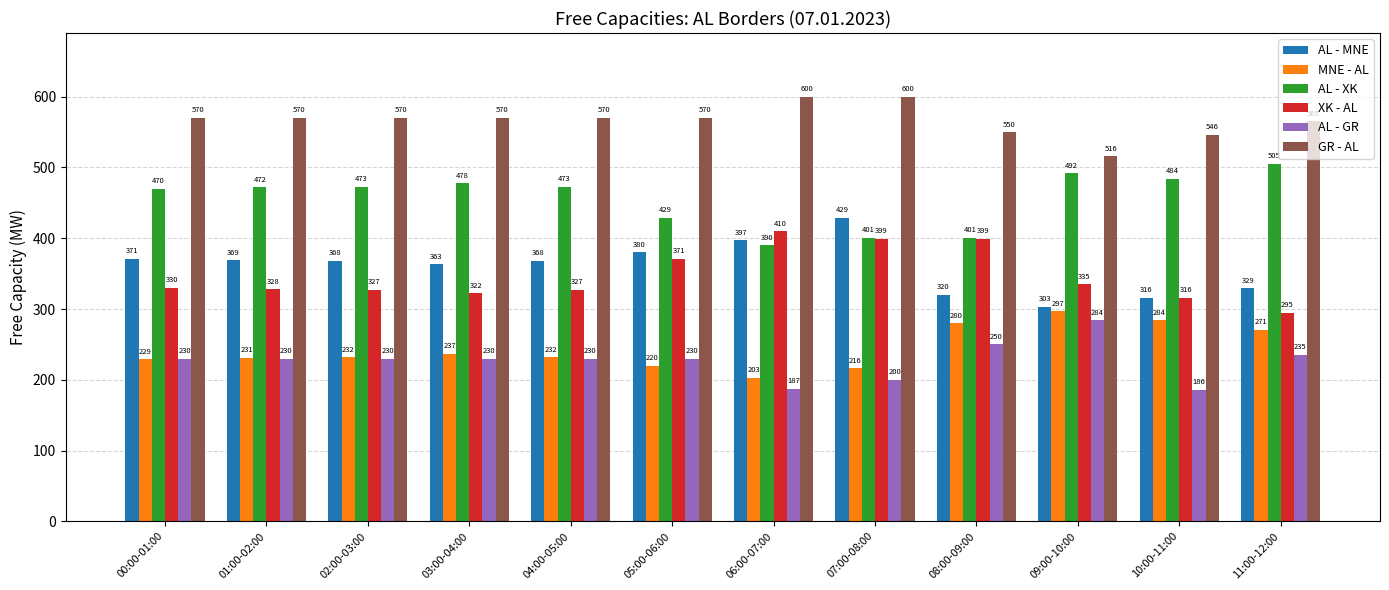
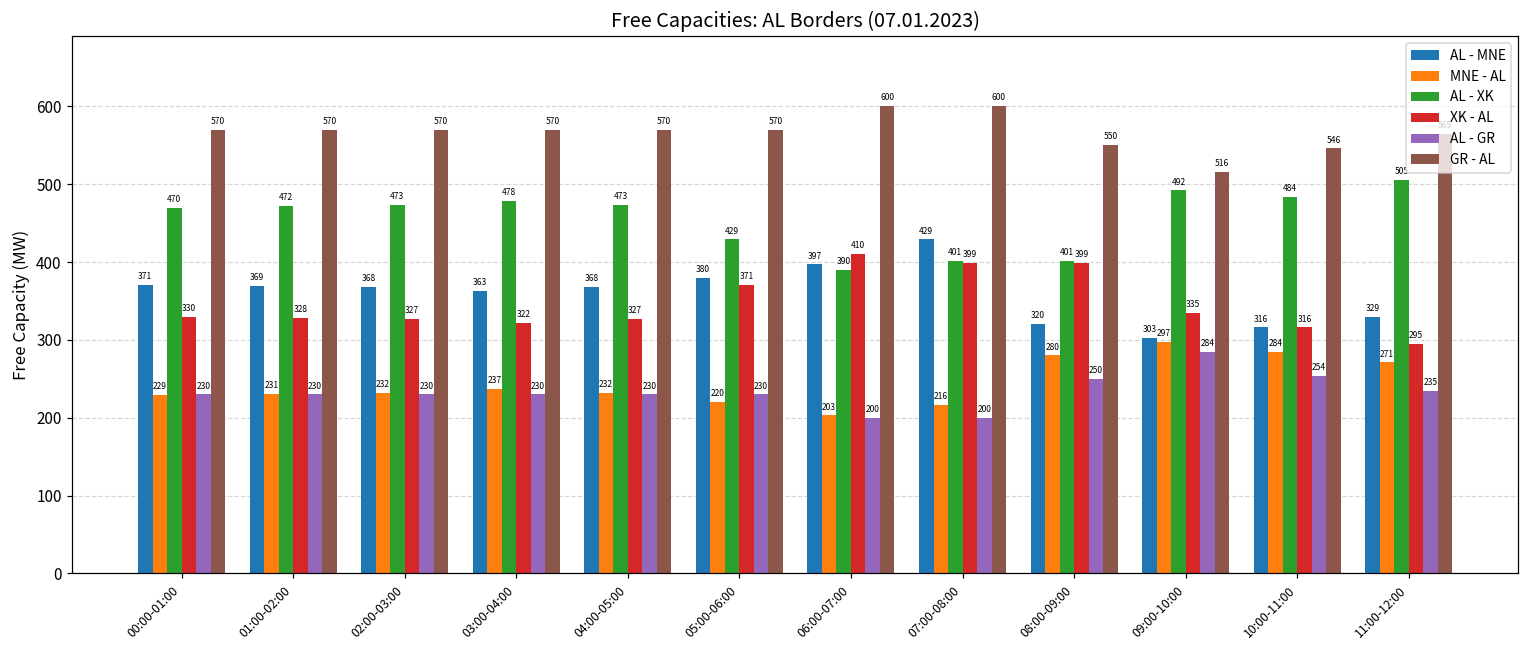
AL - GR, 06:00-07:00: 187 -> 200
AL - GR, 10:00-11:00: 186 -> 254
